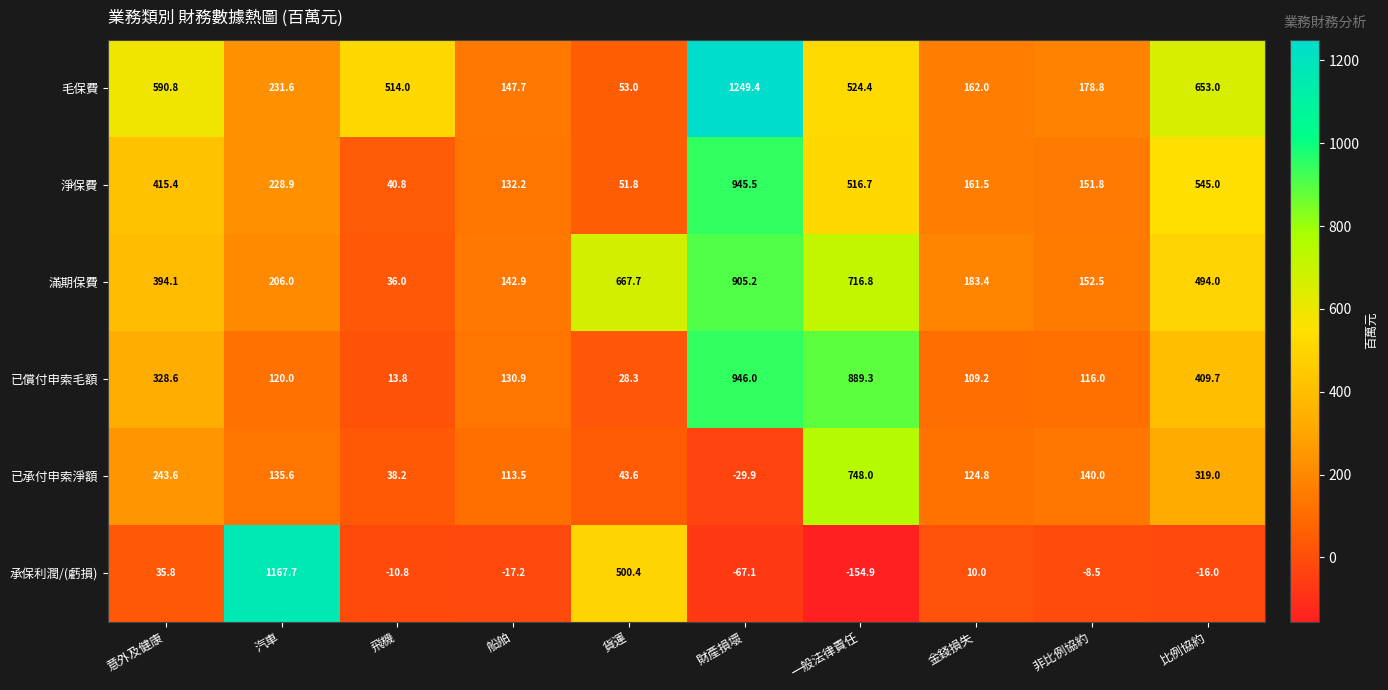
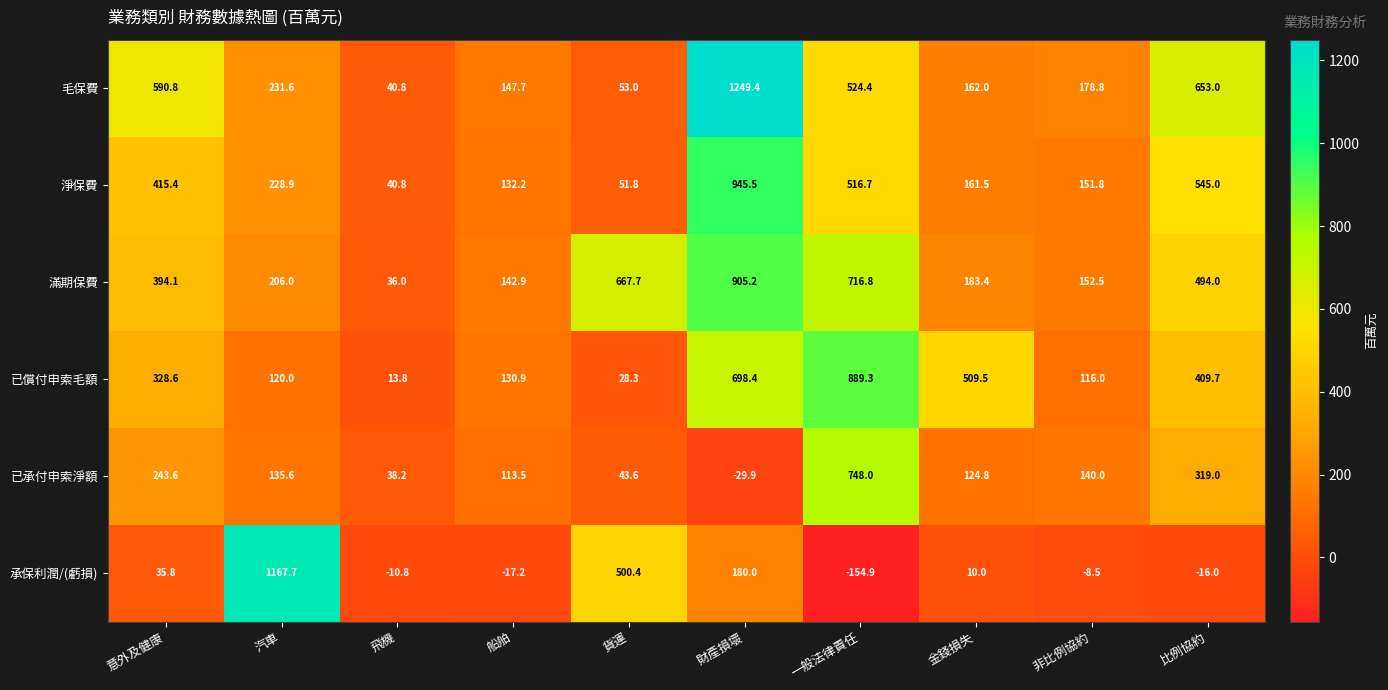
毛保費, 飛機: 514.0 -> 40.8
已償付申索毛額, 財產損壞: 946.0 -> 698.4
已償付申索毛額, 金錢損失: 109.2 -> 509.5
承保利潤/(虧損), 財產損壞: -67.1 -> 180.0
